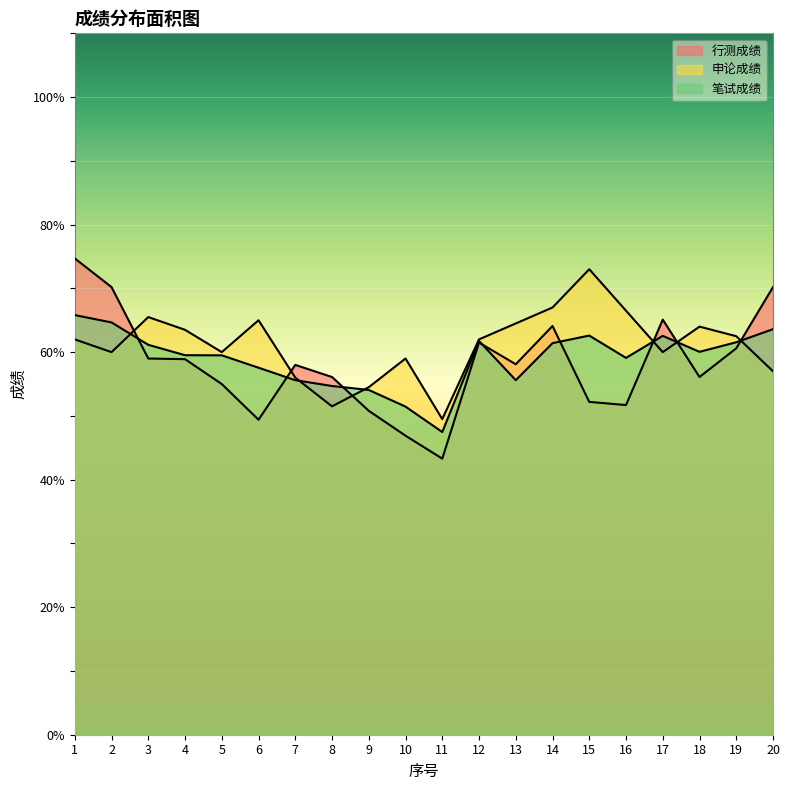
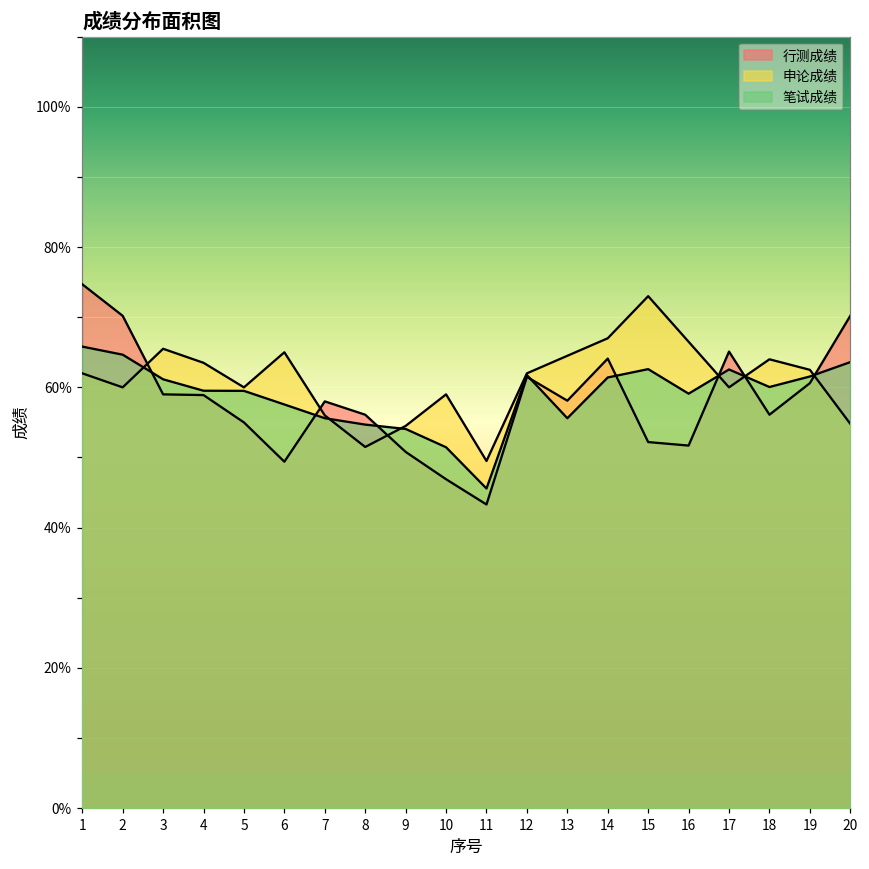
笔试成绩, 11: 47% -> 46%
申论成绩, 20: 57% -> 55%
